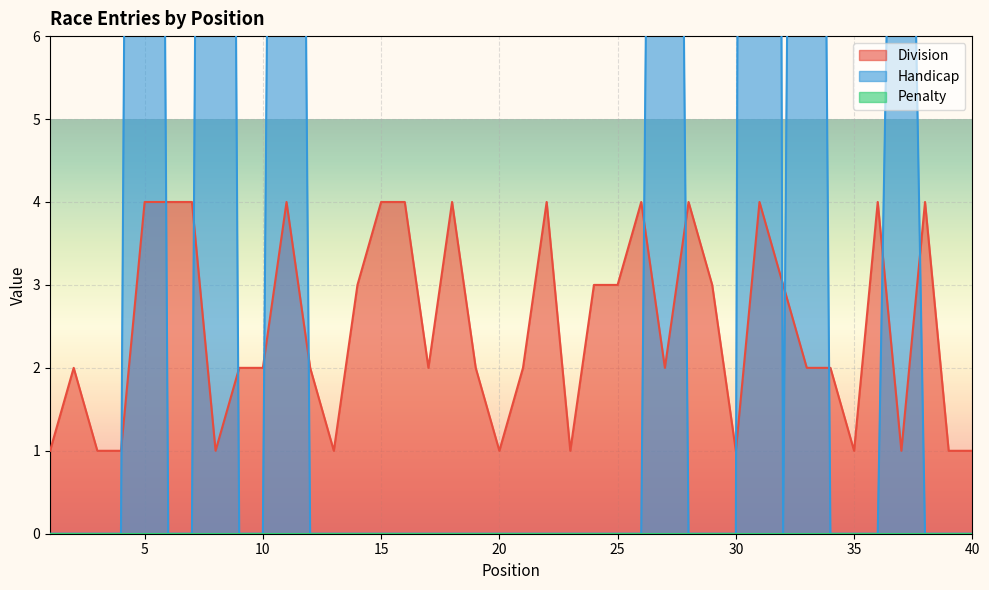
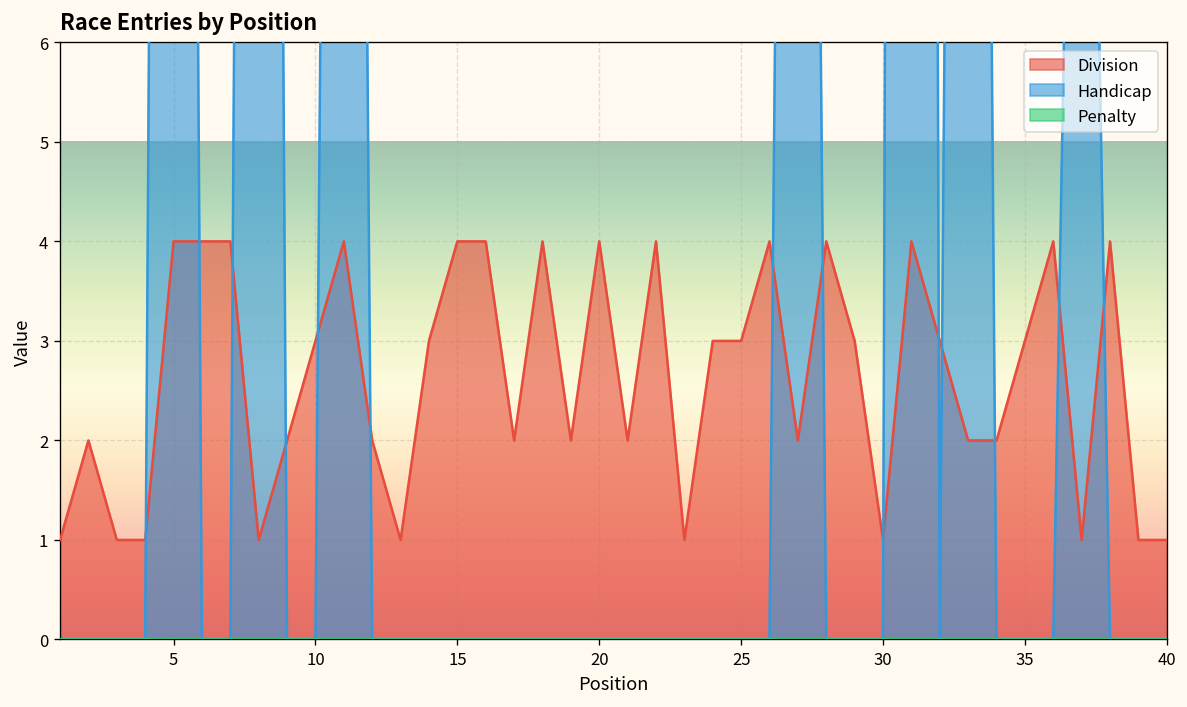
Division, 10: 2 -> 3
Division, 20: 1 -> 4
Division, 35: 1 -> 3
